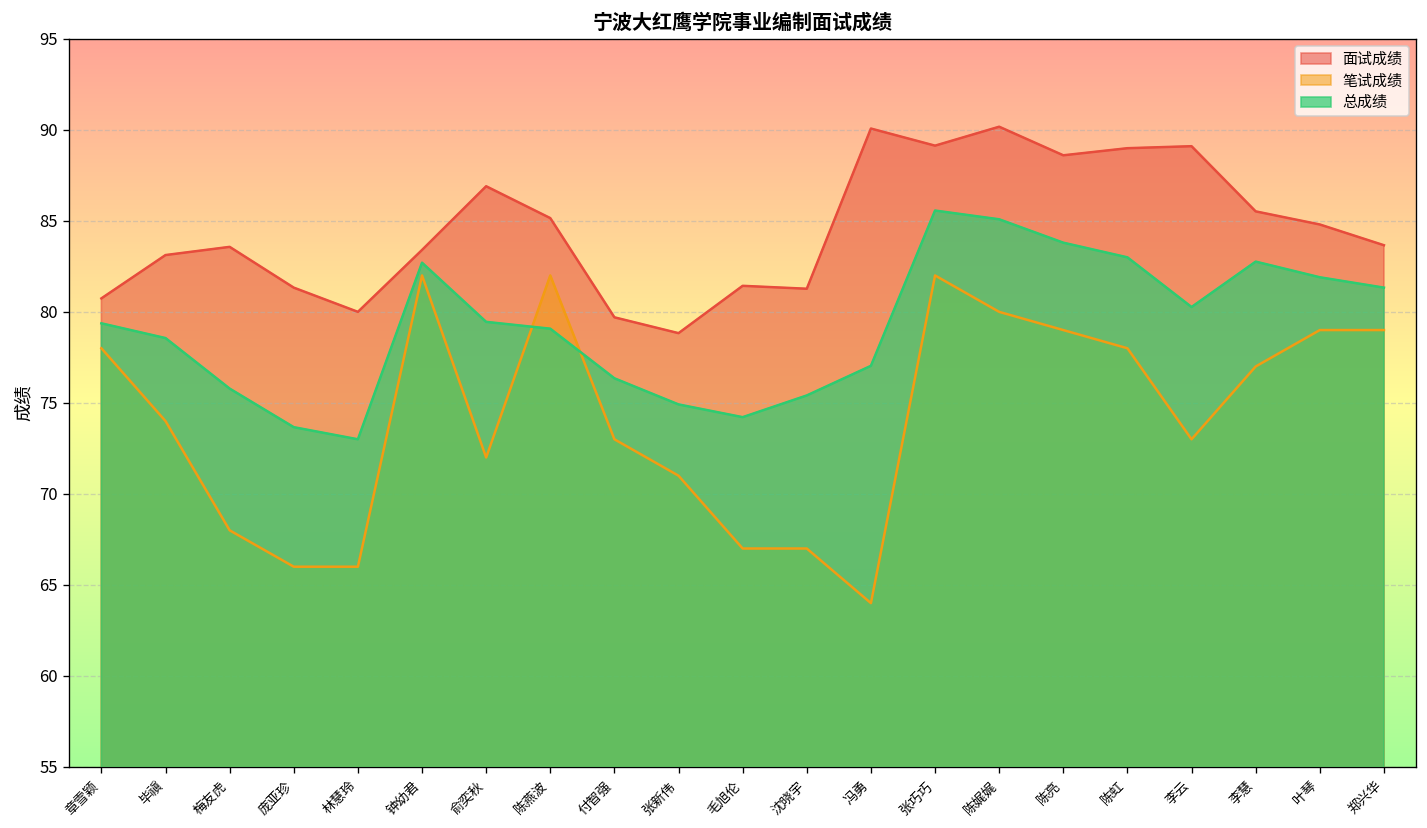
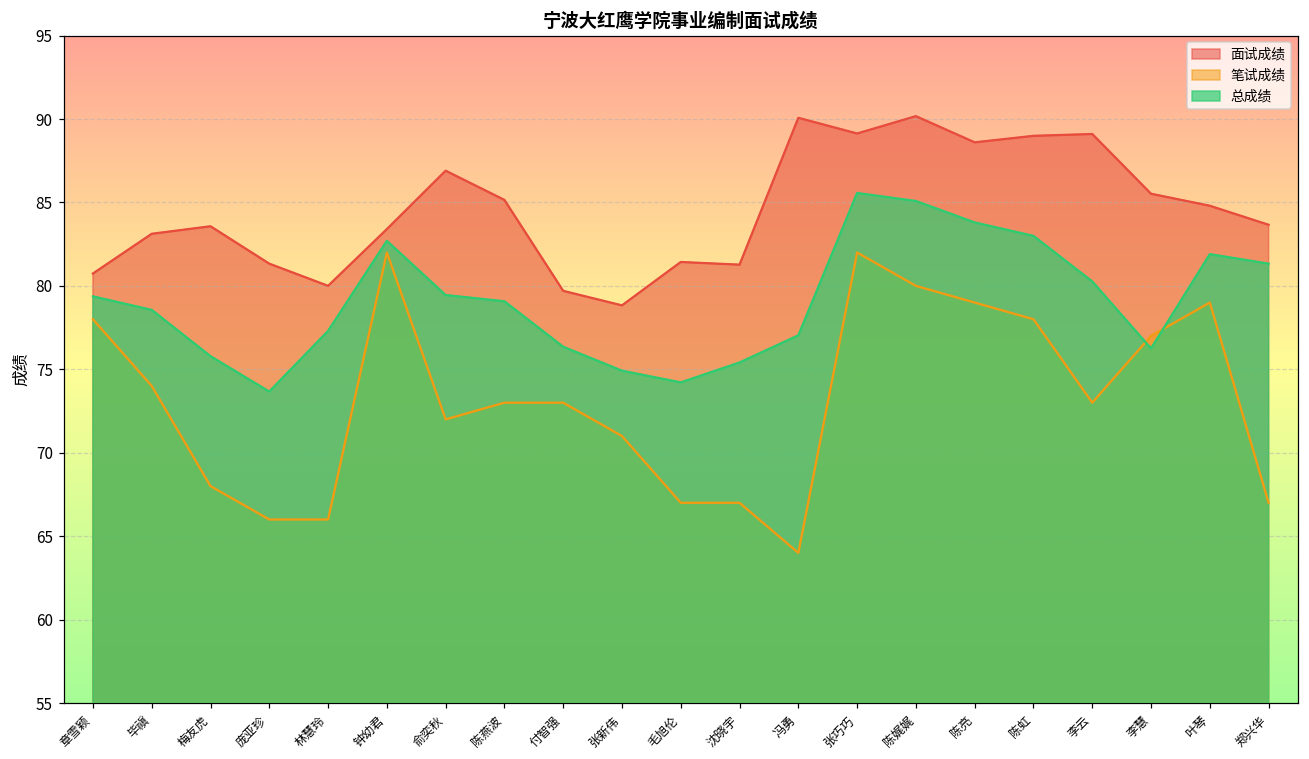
总成绩, 林慧玲: 73.0 -> 77.3
笔试成绩, 陈燕波: 82 -> 73
总成绩, 李慧: 82.8 -> 76.3
笔试成绩, 郑兴华: 79 -> 67
